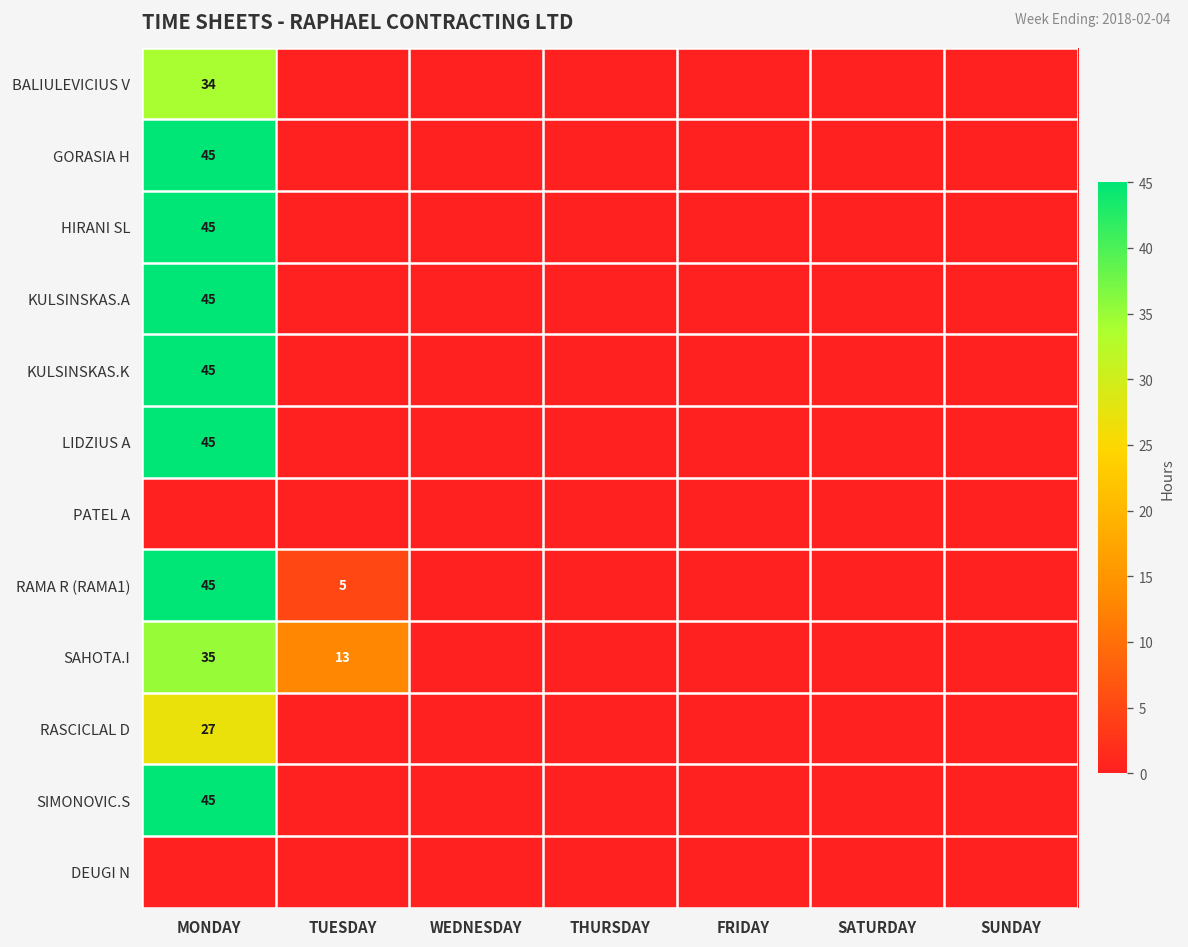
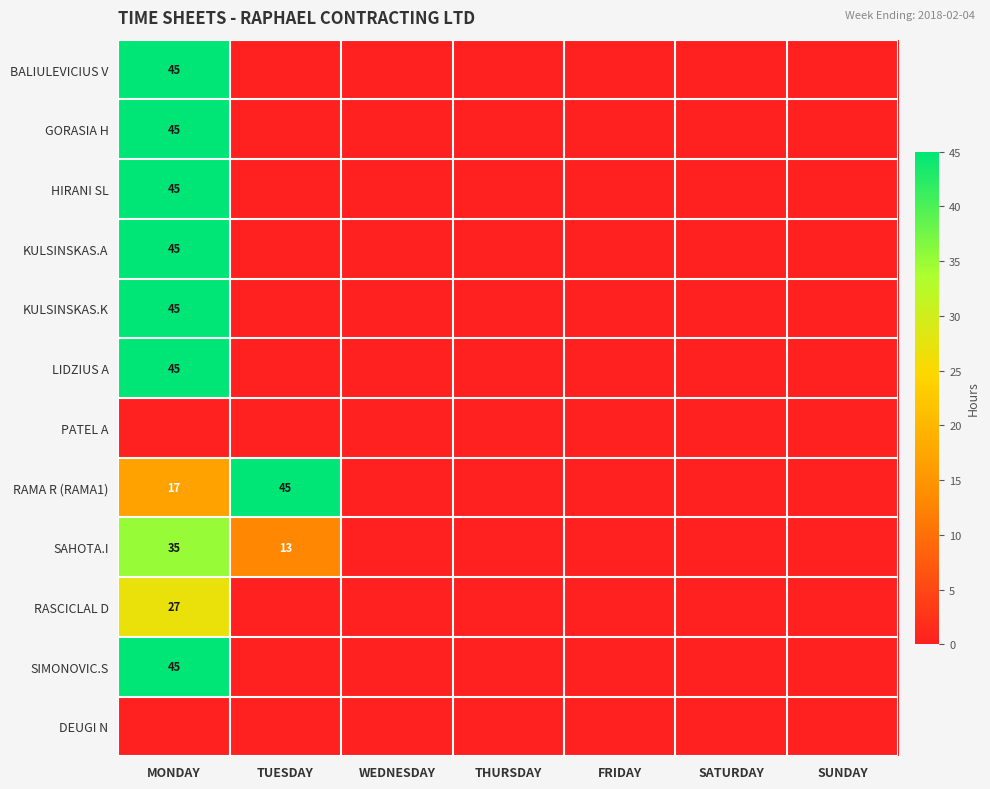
BALIULEVICIUS V, MONDAY: 34 -> 45
RAMA R (RAMA1), MONDAY: 45 -> 17
RAMA R (RAMA1), TUESDAY: 5 -> 45
